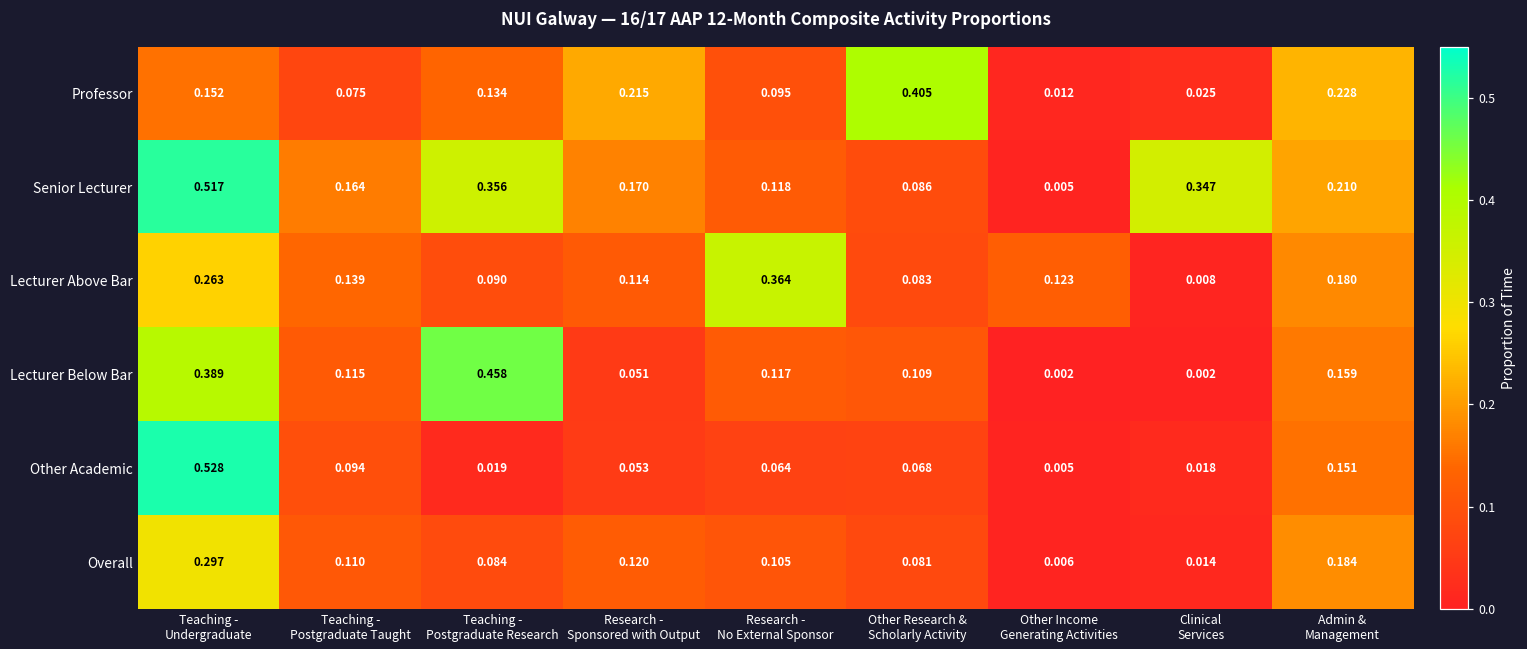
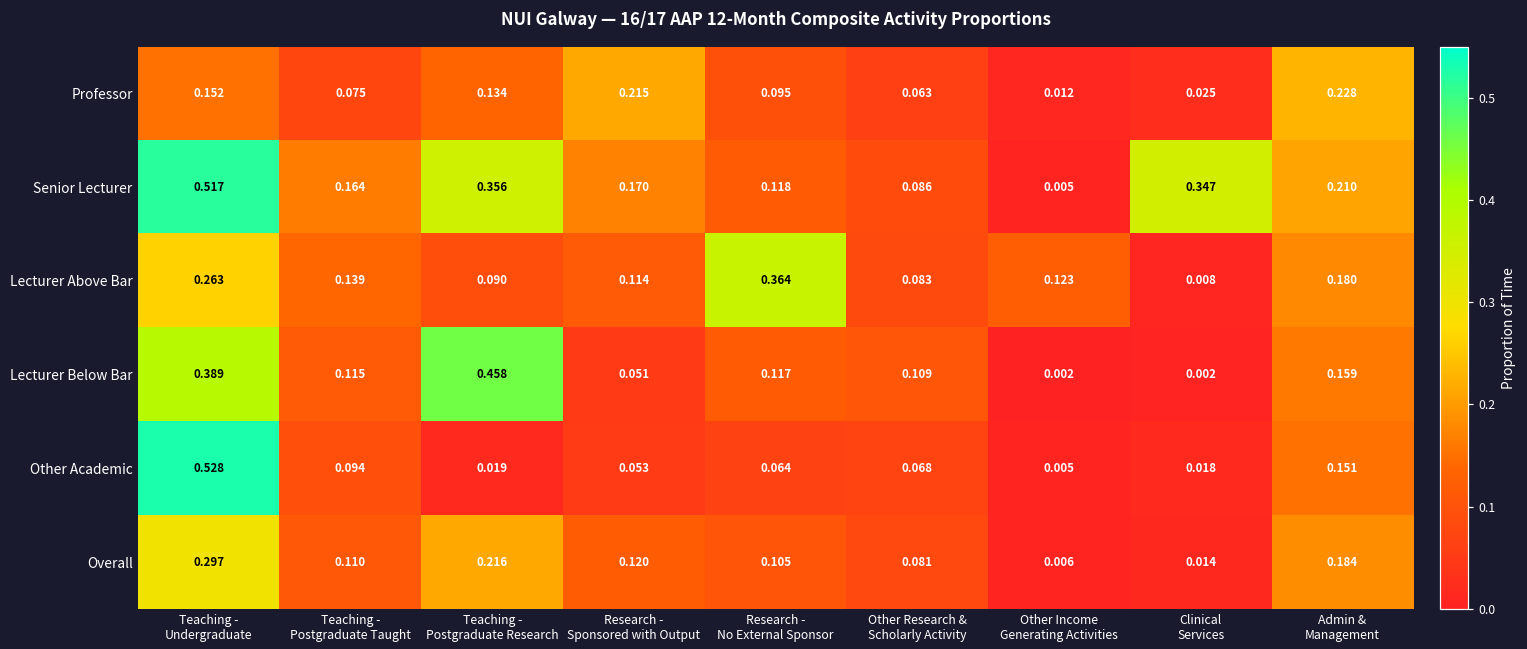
Professor, Other Research & Scholarly Activity: 0.405 -> 0.063
Overall, Teaching - Postgraduate Research: 0.084 -> 0.216
